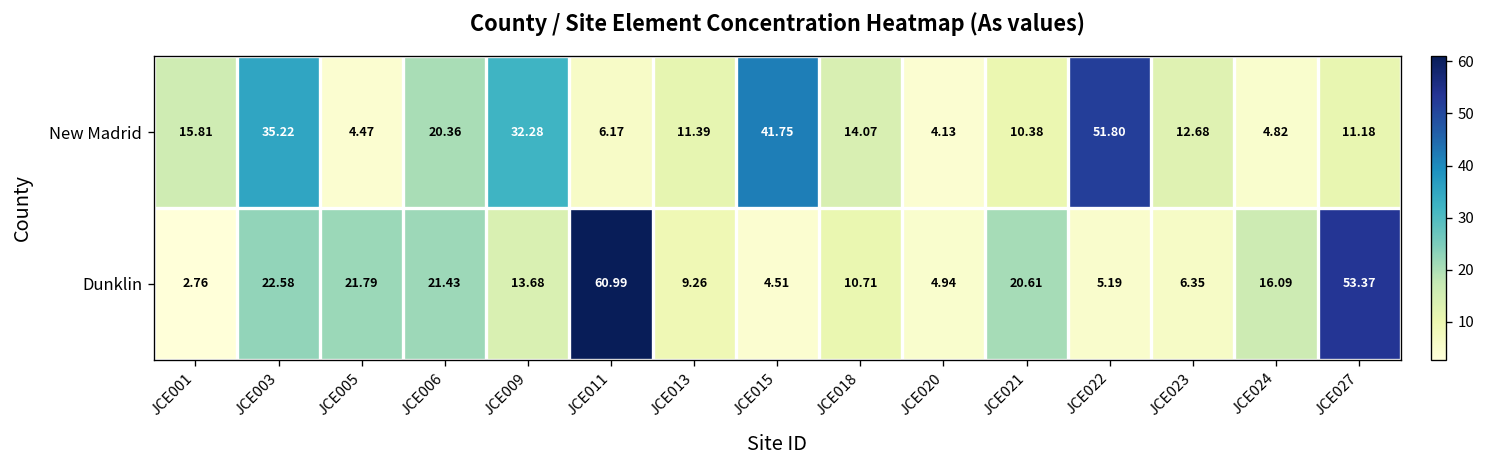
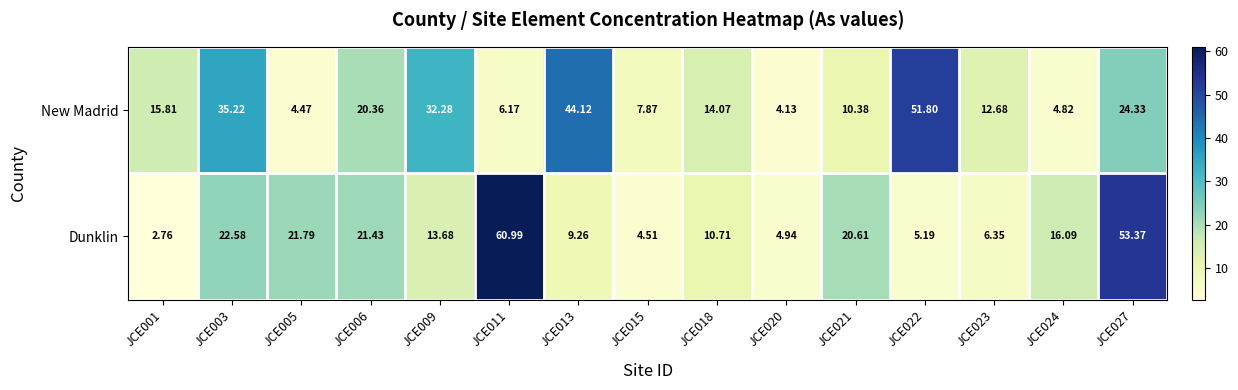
New Madrid, JCE013: 11.39 -> 44.12
New Madrid, JCE015: 41.75 -> 7.87
New Madrid, JCE027: 11.18 -> 24.33
